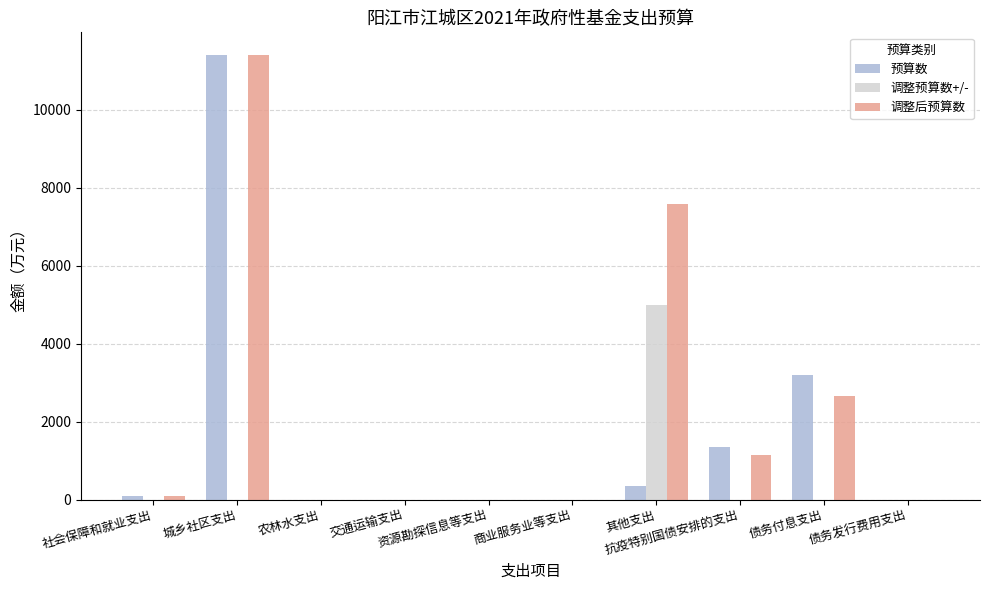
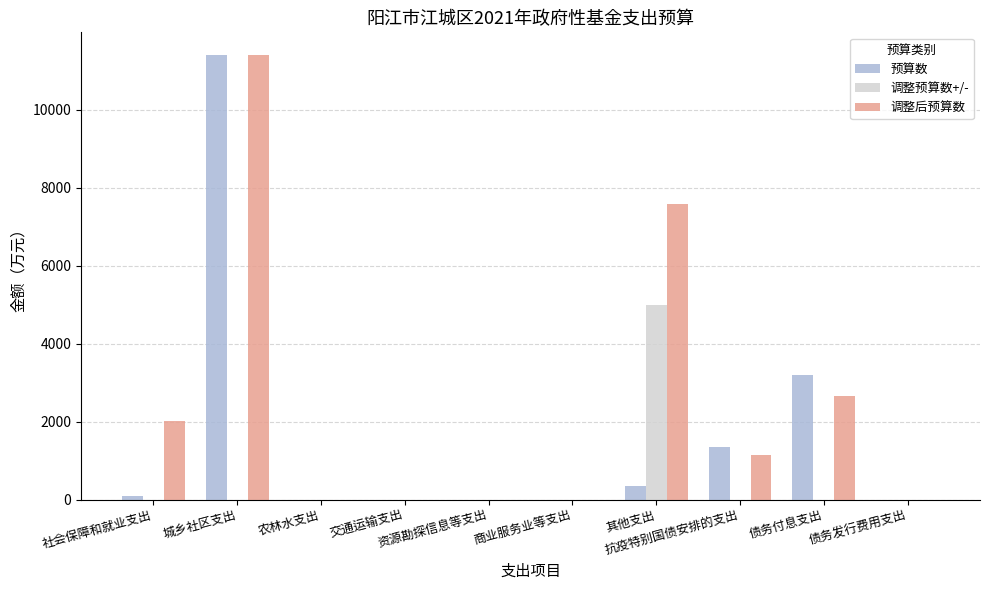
调整后预算数, 社会保障和就业支出: 100 -> 2000
